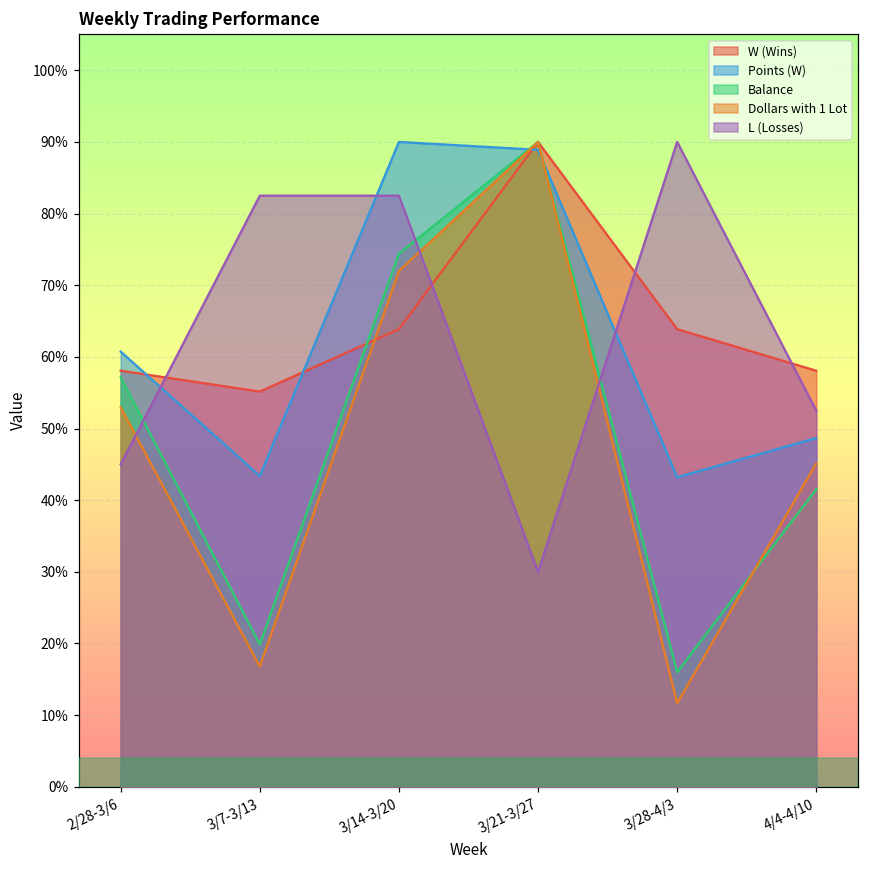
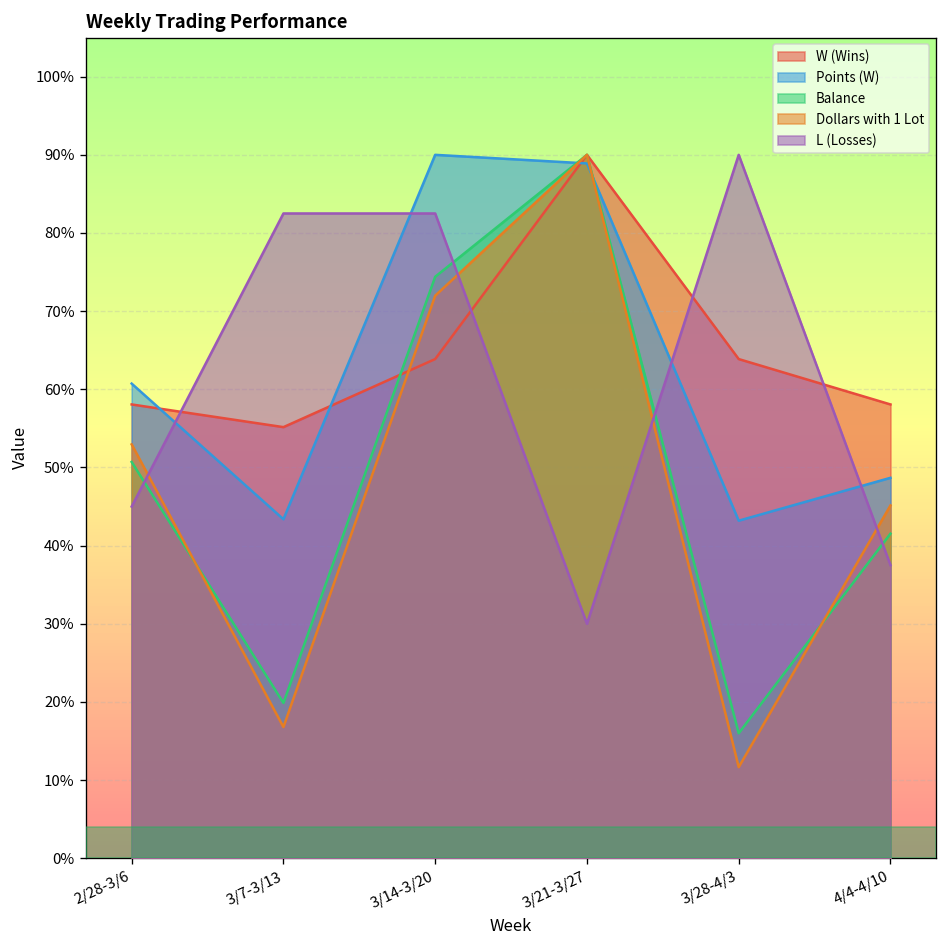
Balance, 2/28-3/6: 57% -> 51%
L (Losses), 4/4-4/10: 53% -> 38%
